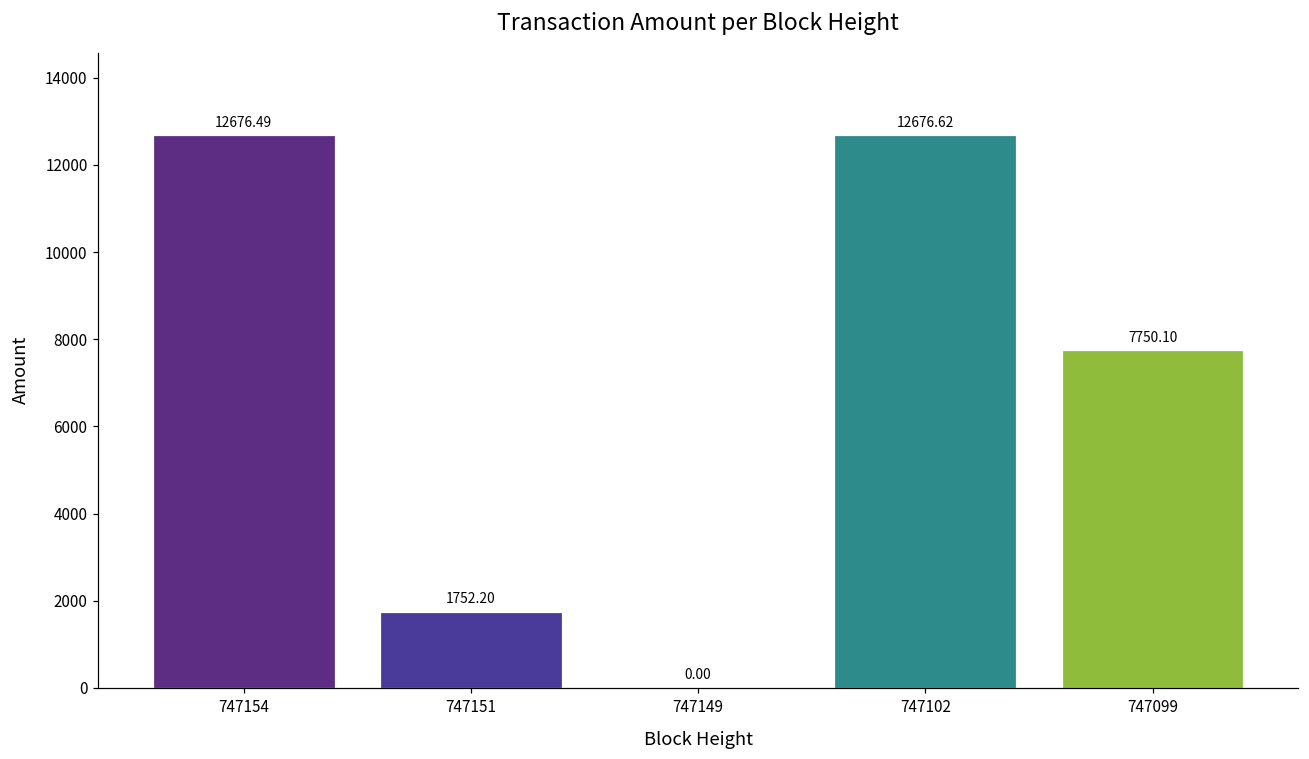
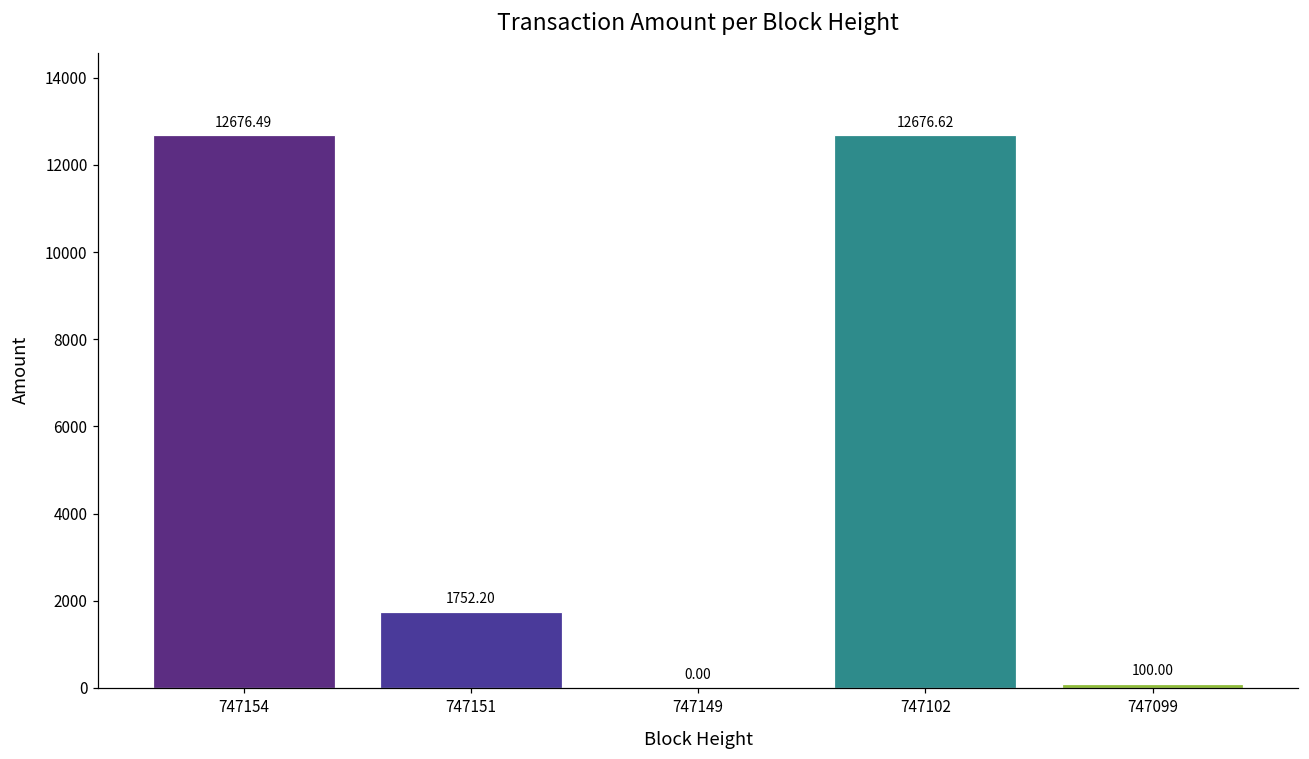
747099: 7750.10 -> 100.00
